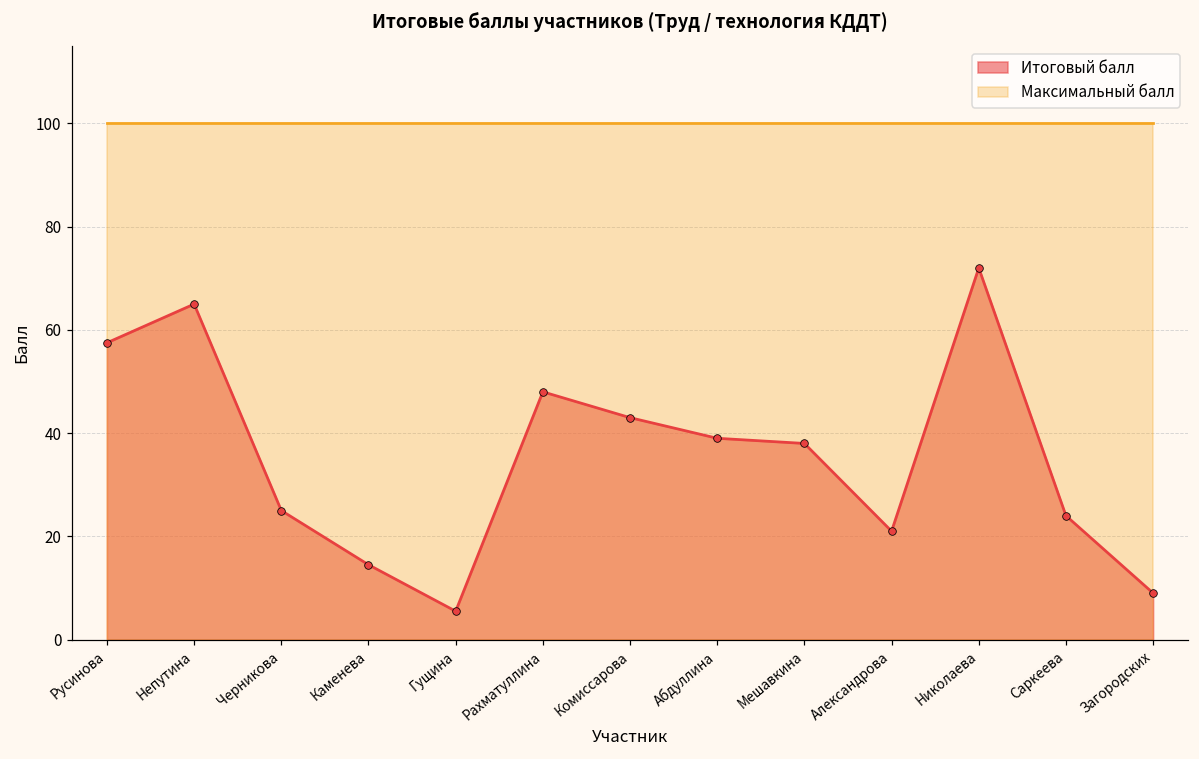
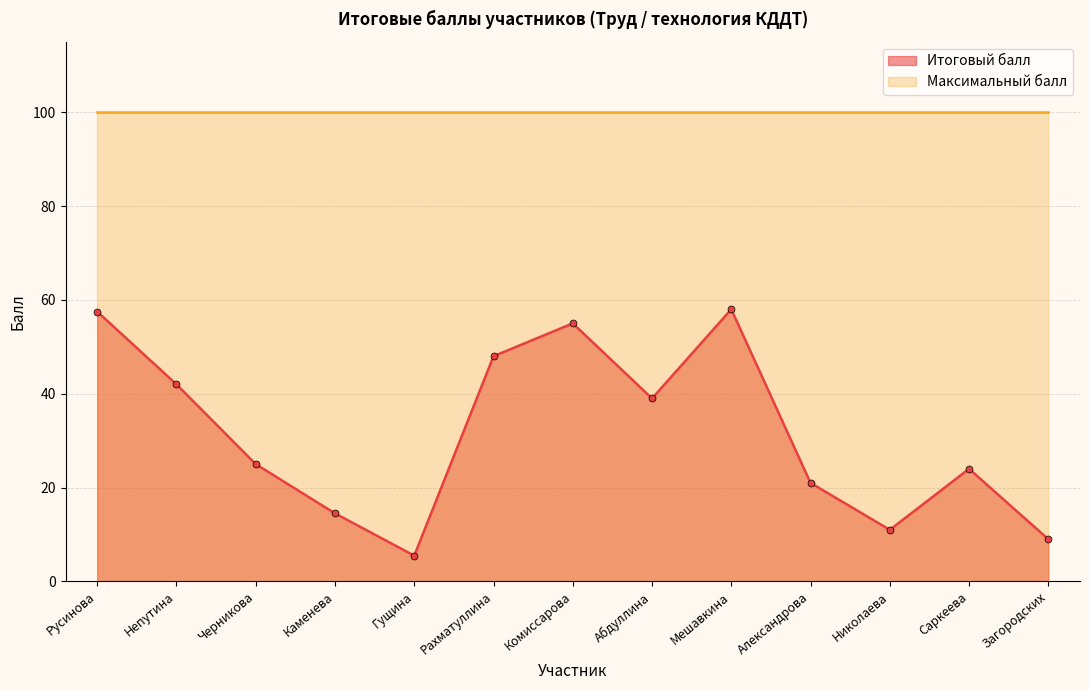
Итоговый балл, Непутина: 65 -> 42
Итоговый балл, Комиссарова: 43 -> 55
Итоговый балл, Мешавкина: 38 -> 58
Итоговый балл, Николаева: 72 -> 11
